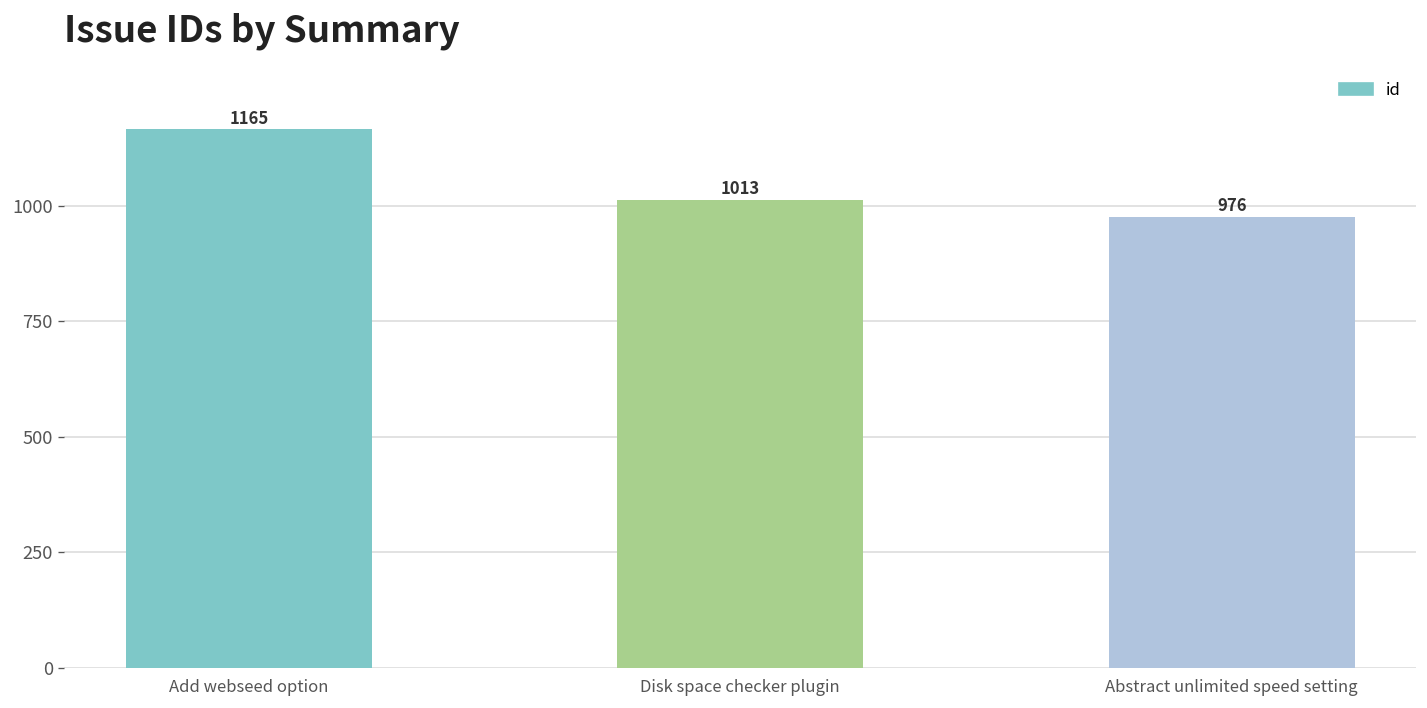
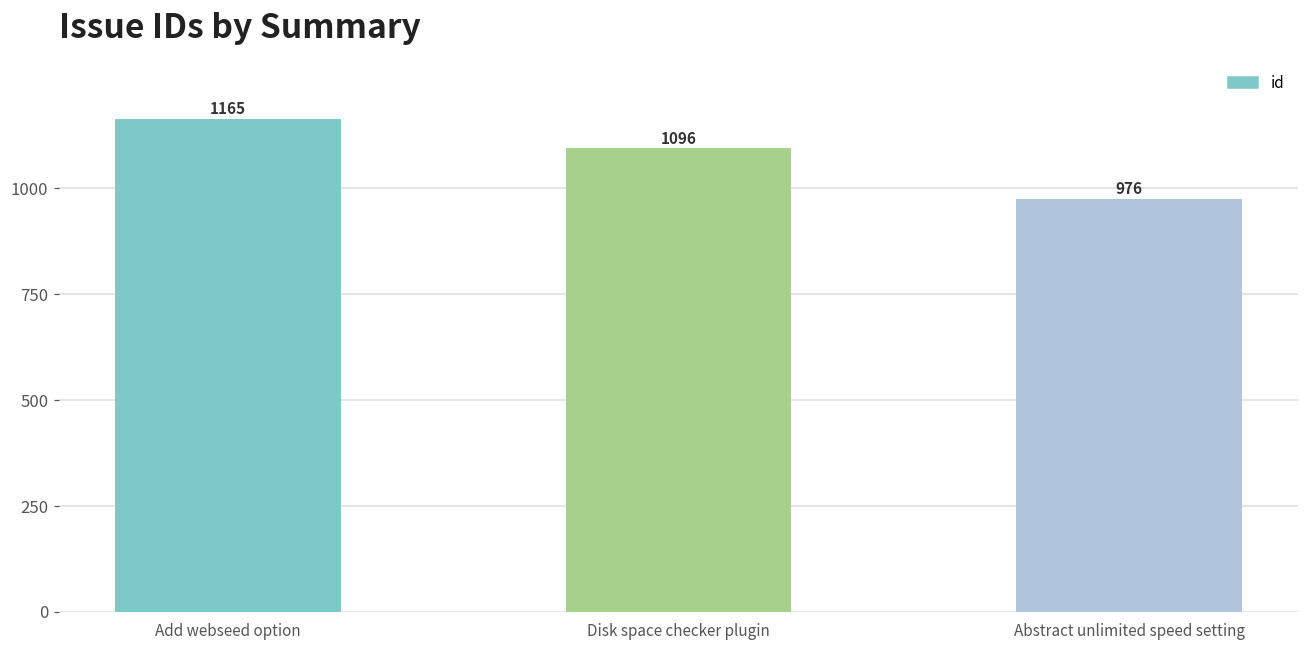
Disk space checker plugin: 1013 -> 1096
